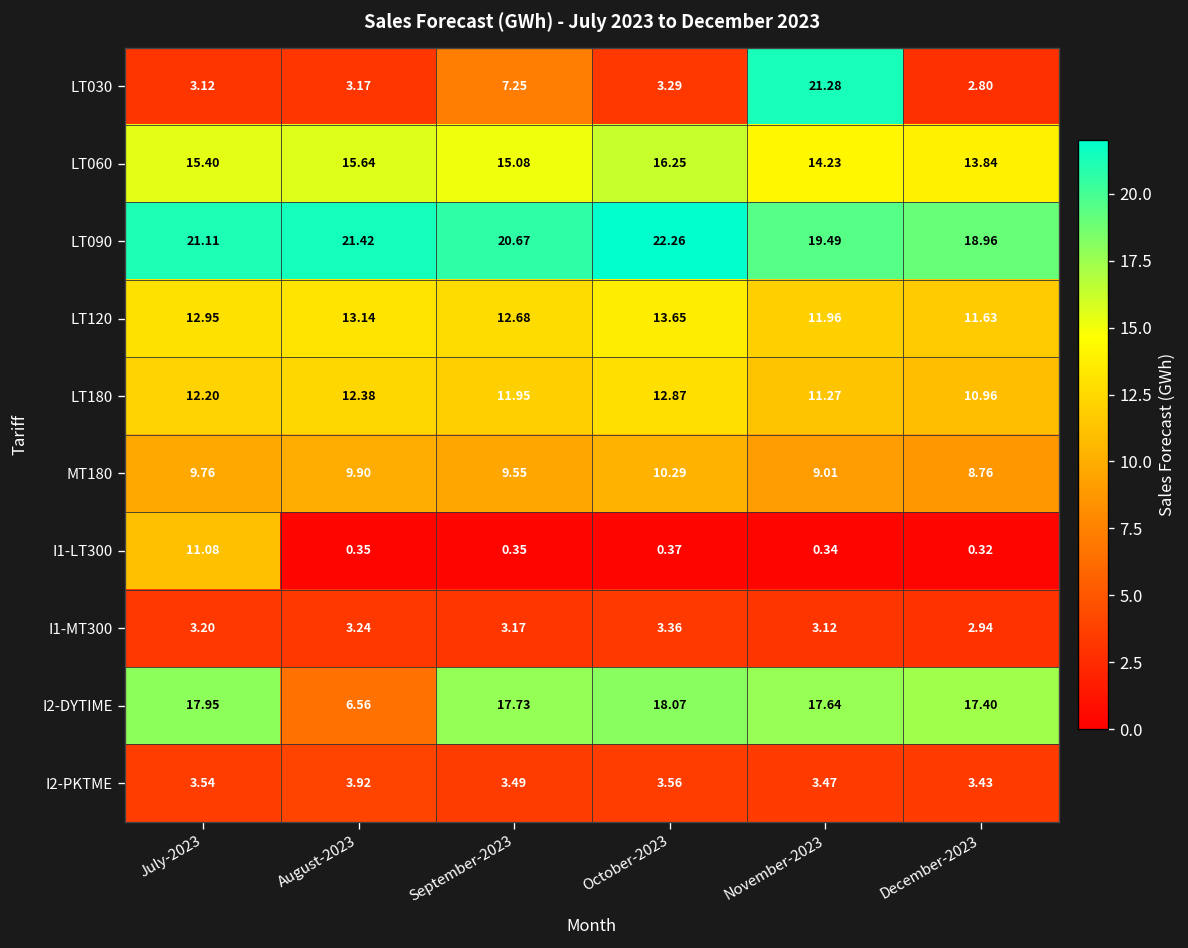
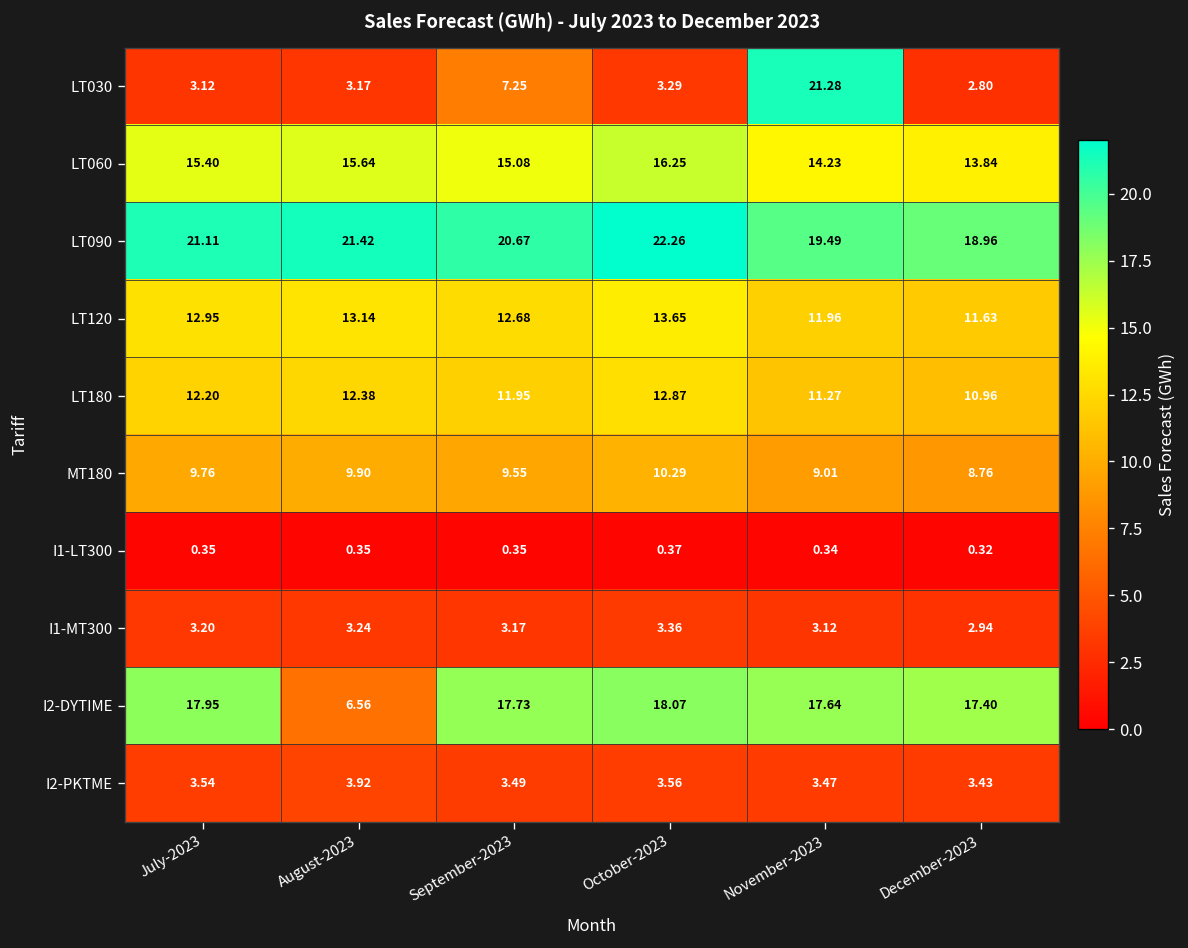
I1-LT300, July-2023: 11.08 -> 0.35
